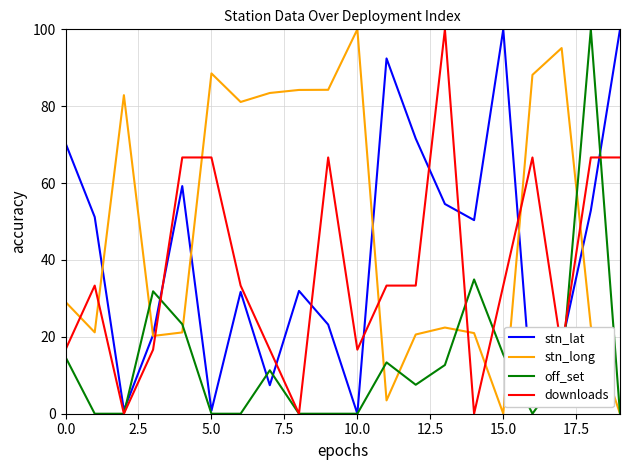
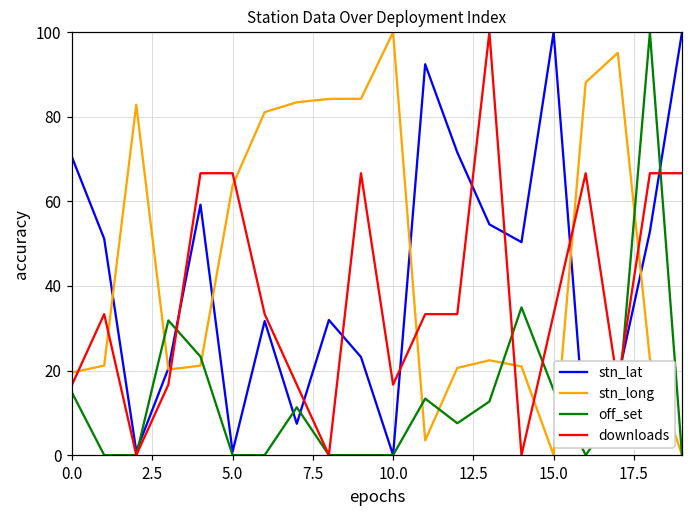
stn_long, 0.0: 29 -> 20
stn_long, 5.0: 89 -> 64
